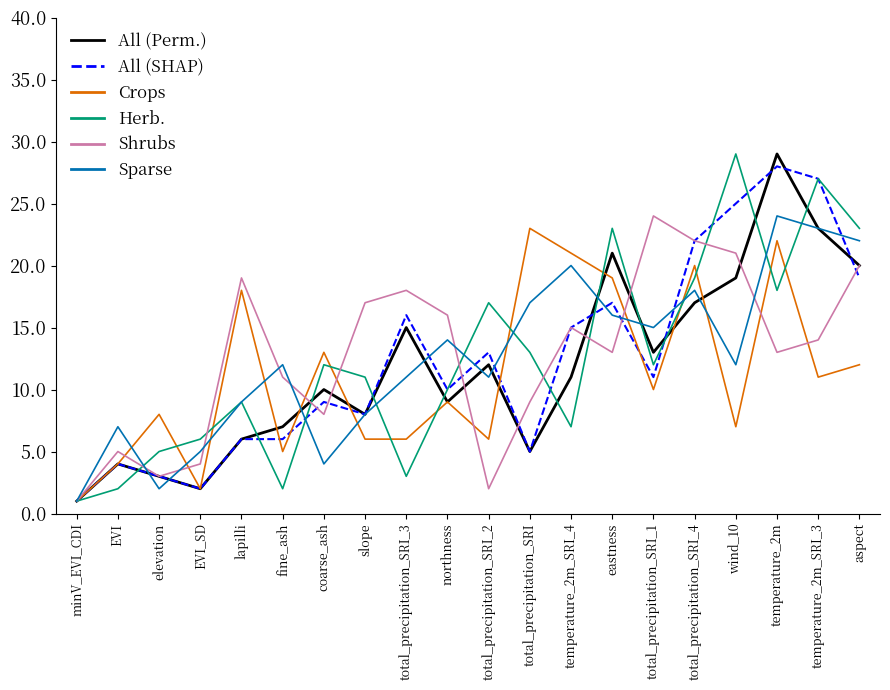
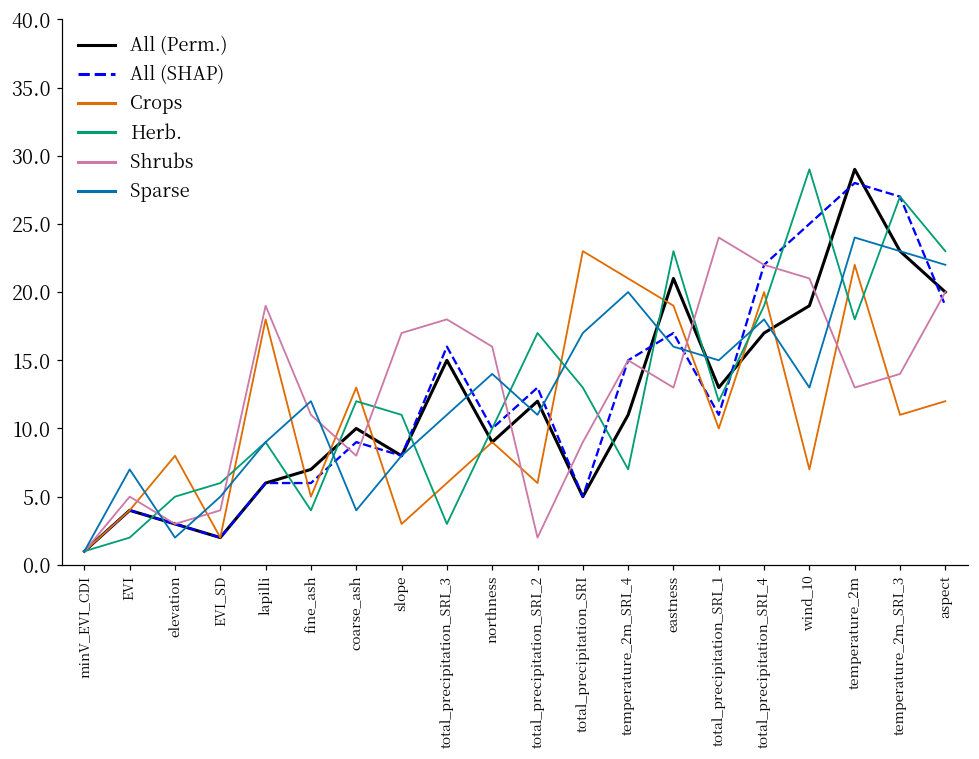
Herb., fine_ash: 2 -> 4
Crops, slope: 6 -> 3
Sparse, wind_10: 12 -> 13
